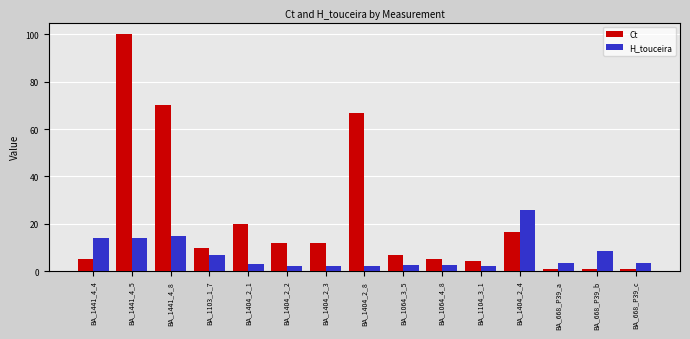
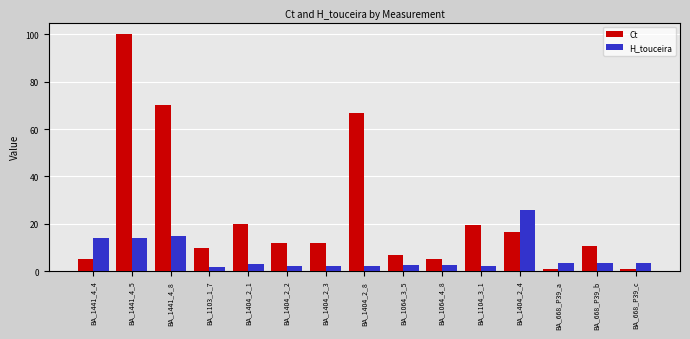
H_touceira, BA_1103_1_7: 7 -> 2
Ct, BA_1104_3_1: 4 -> 20
Ct, BA_668_P39_b: 1 -> 11
H_touceira, BA_668_P39_b: 9 -> 4
